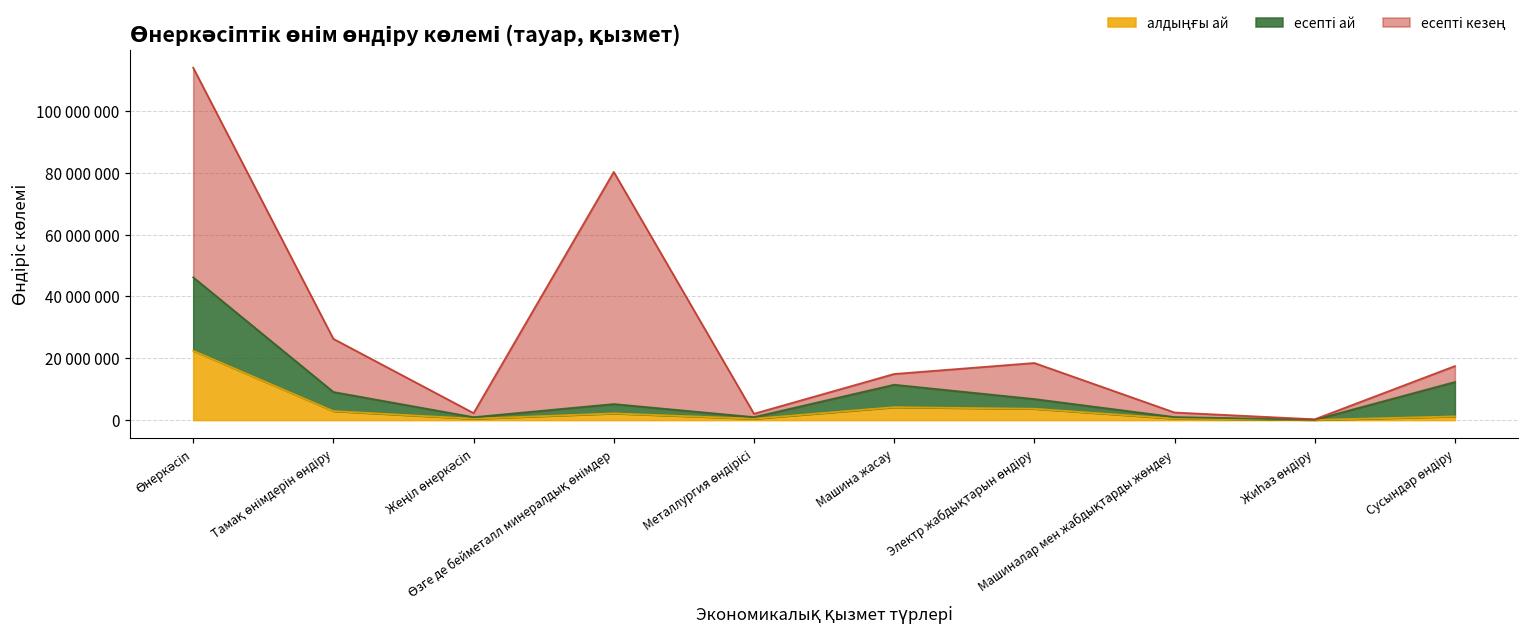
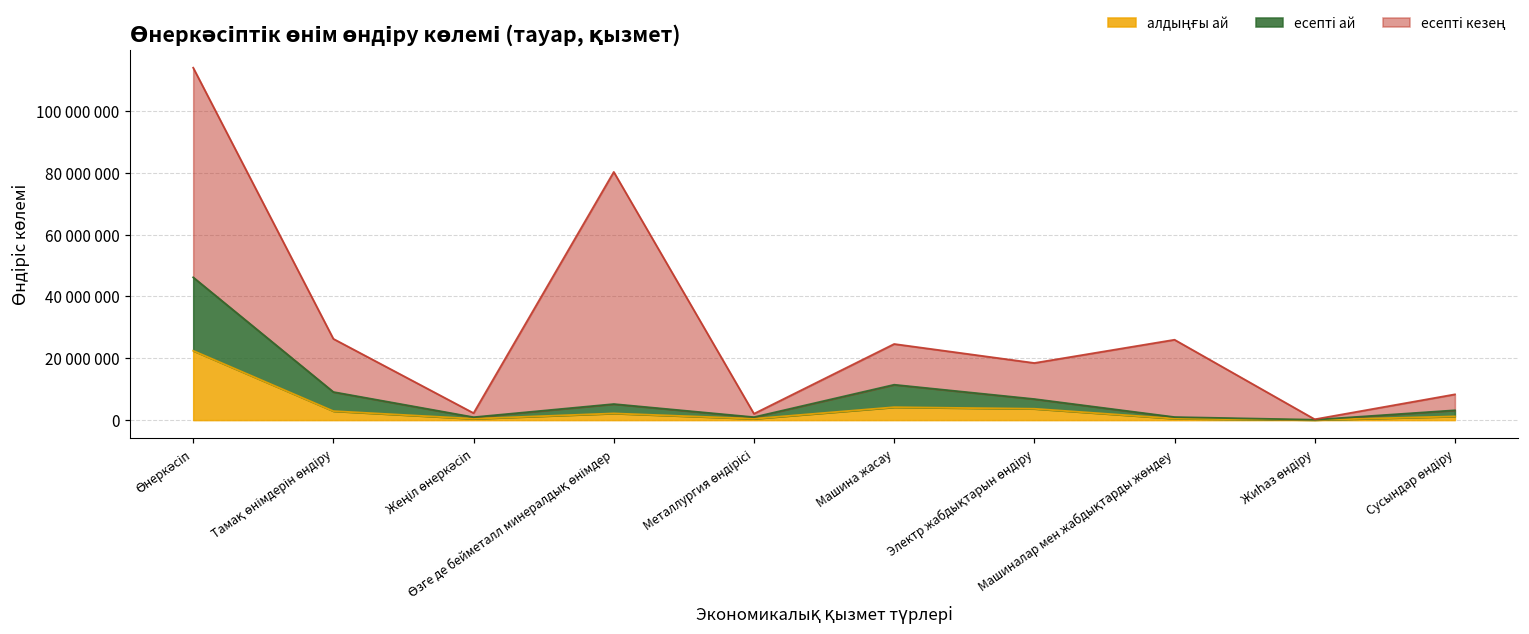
есепті кезең, Машина жасау: 3000000 -> 13000000
есепті кезең, Машиналар мен жабдықтарды жөндеу: 1000000 -> 25000000
есепті ай, Сусындар өндіру: 11000000 -> 2000000
